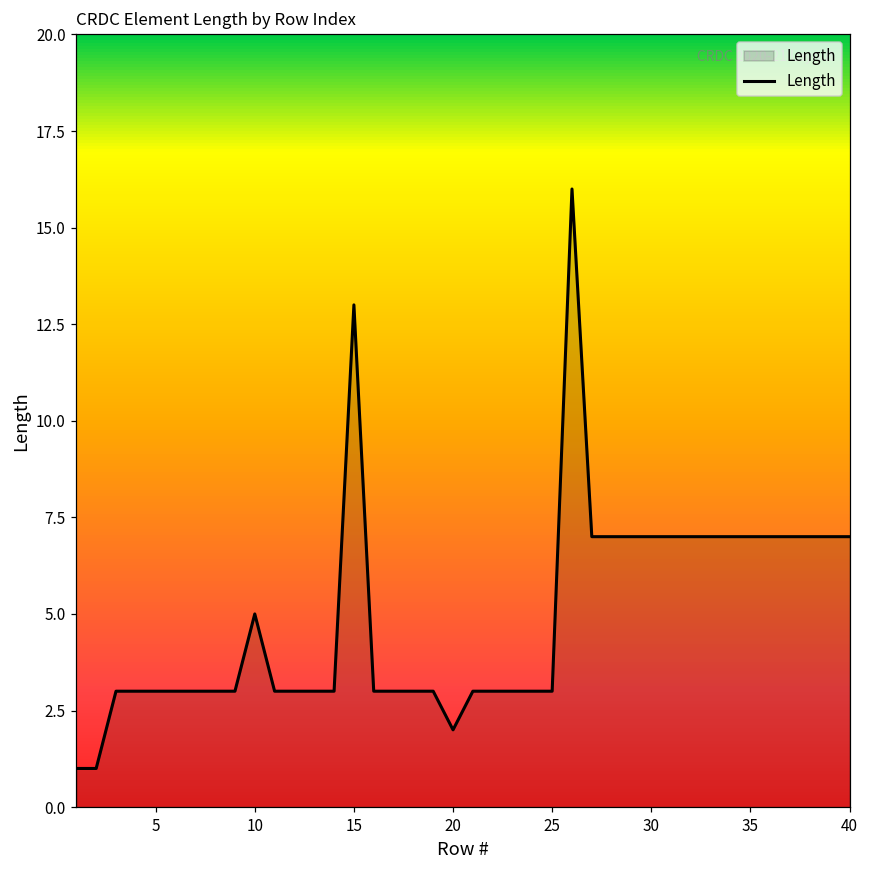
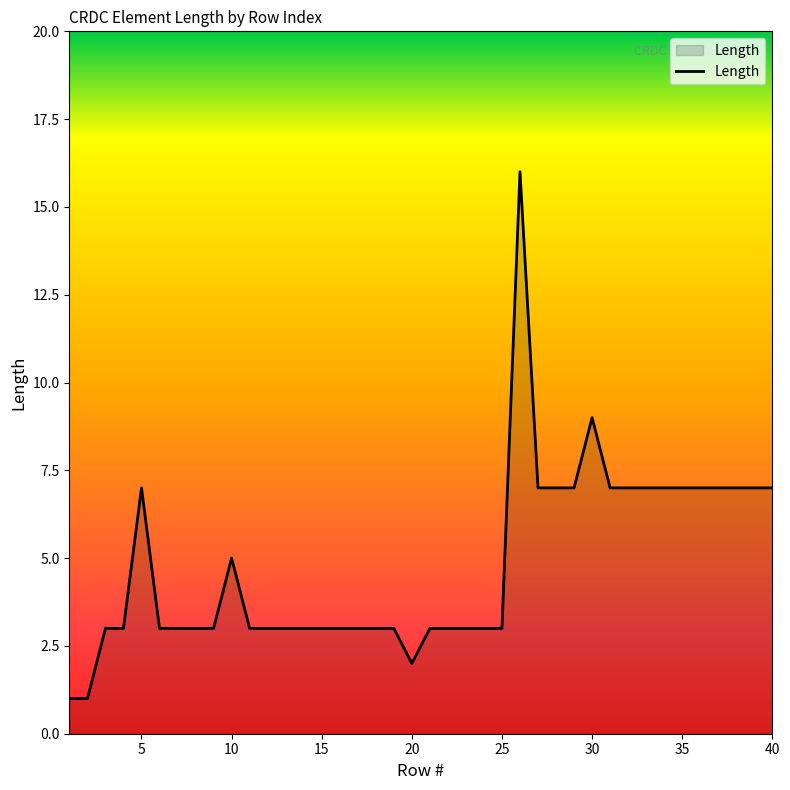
5: 3 -> 7
15: 13 -> 3
30: 7 -> 9
